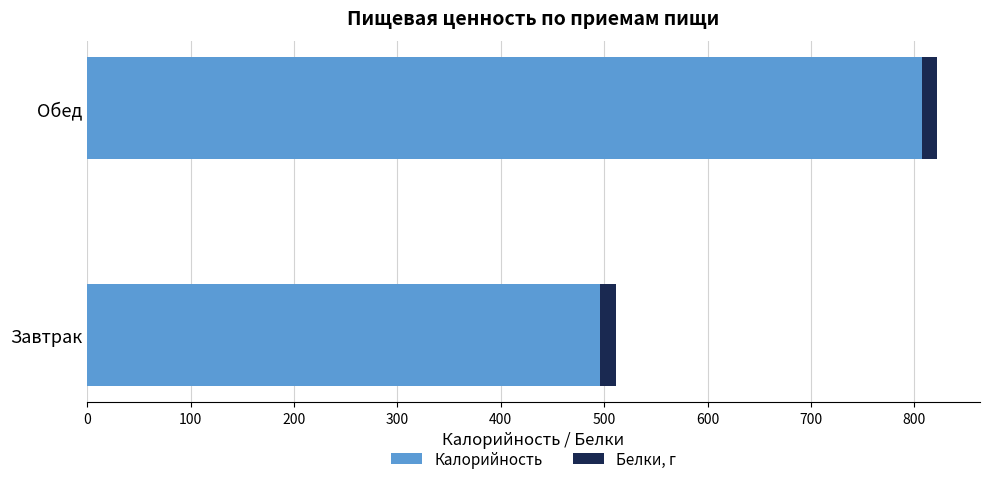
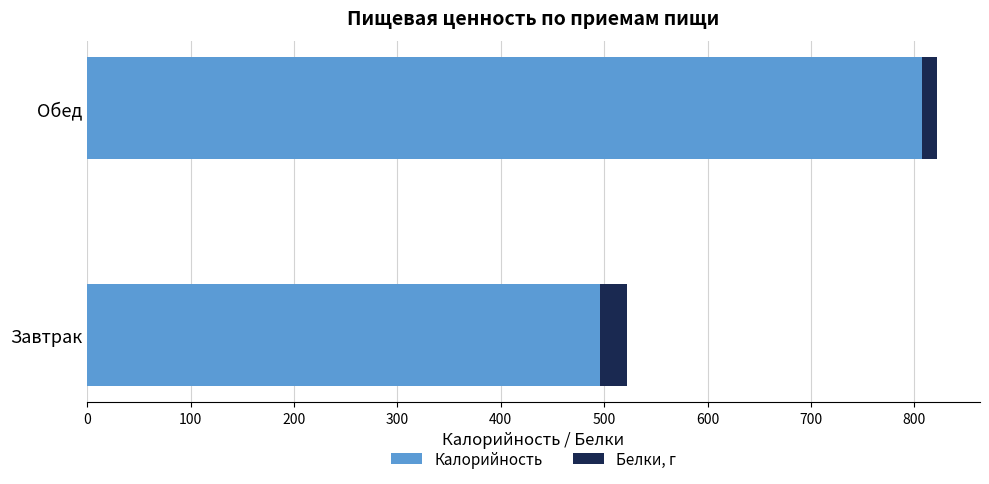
Белки, г, Завтрак: 15 -> 25
